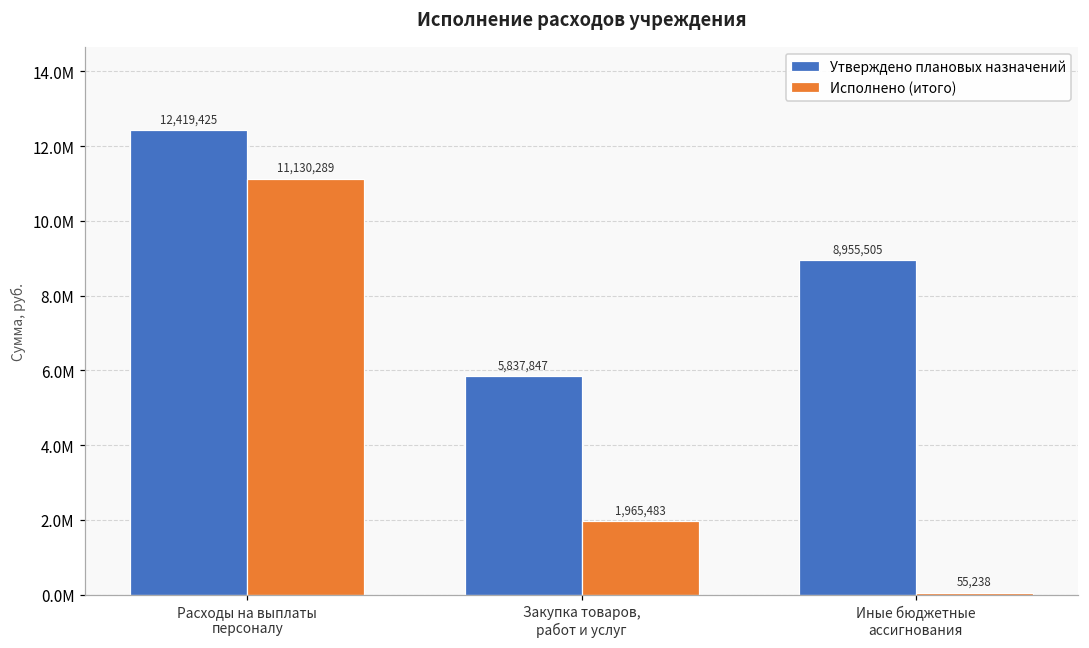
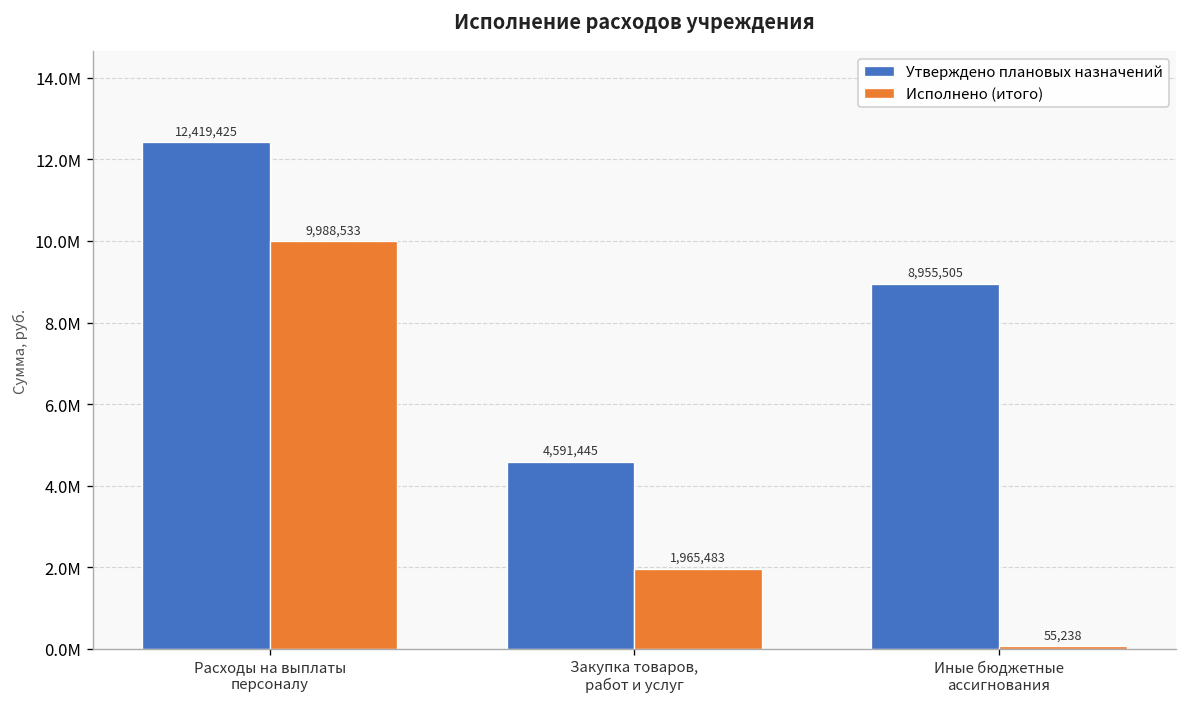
Исполнено (итого), Расходы на выплаты персоналу: 11,130,289 -> 9,988,533
Утверждено плановых назначений, Закупка товаров, работ и услуг: 5,837,847 -> 4,591,445
